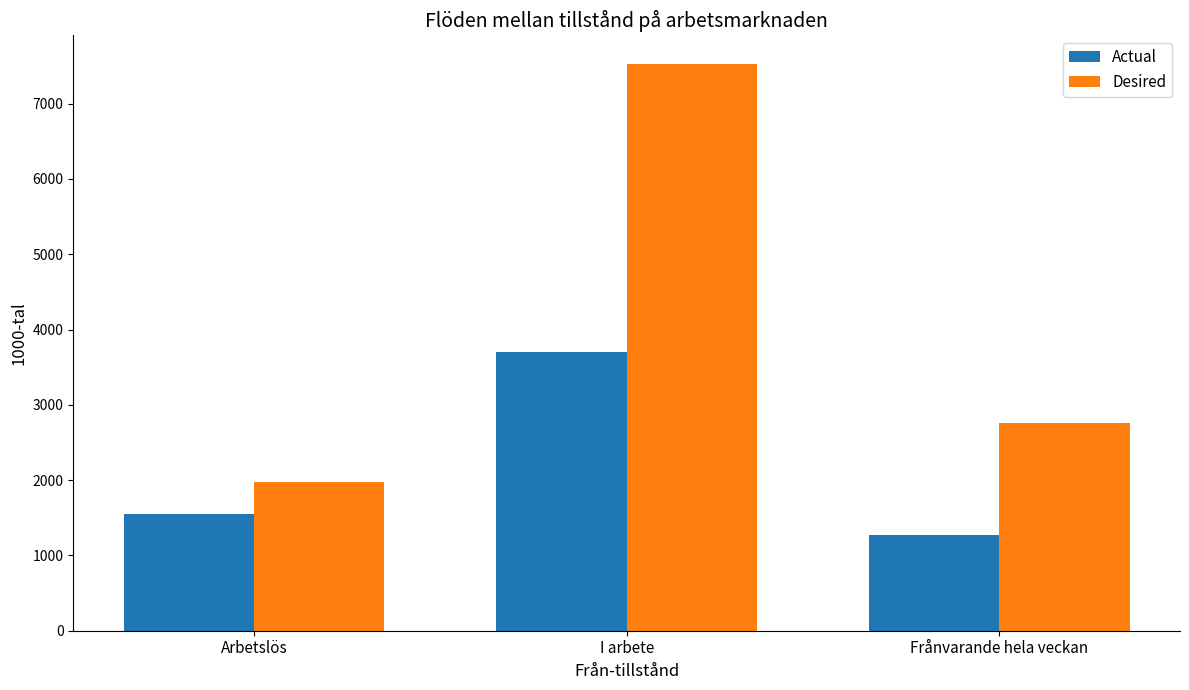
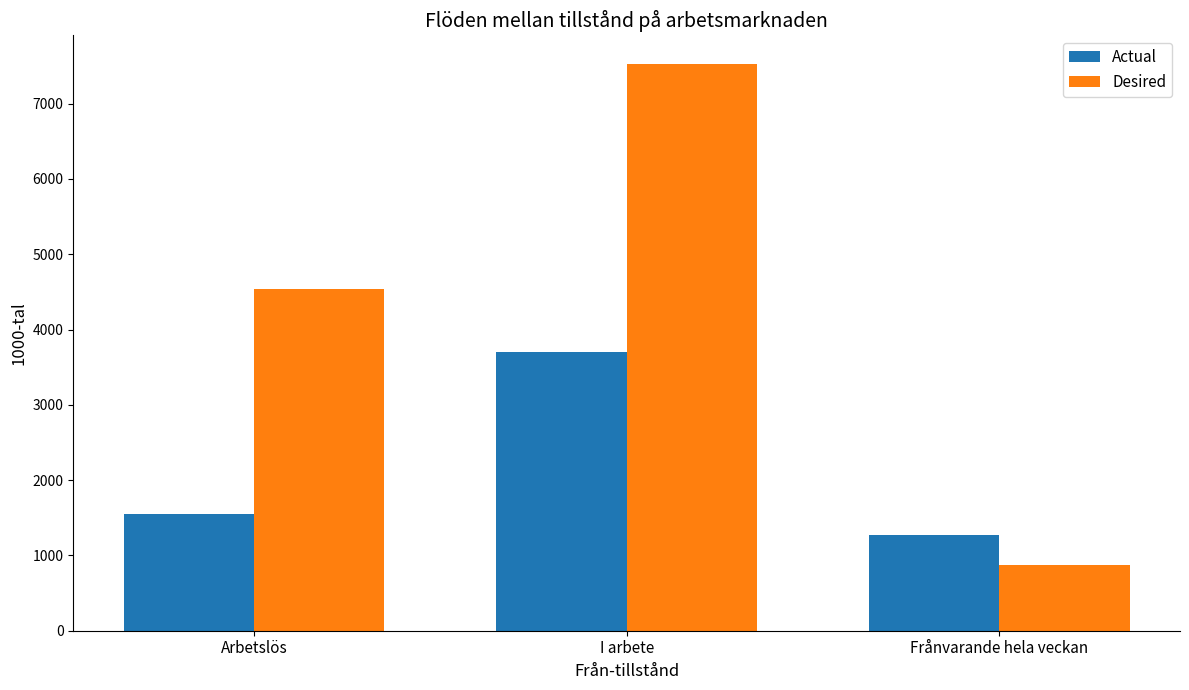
Desired, Arbetslös: 2000 -> 4500
Desired, Frånvarande hela veckan: 2800 -> 900
